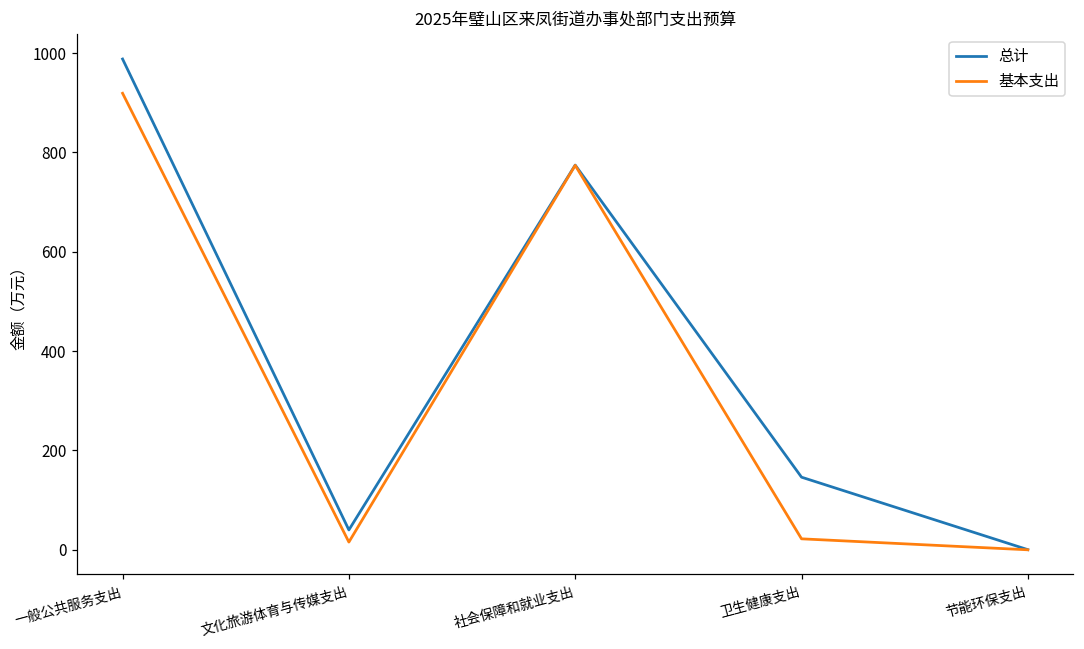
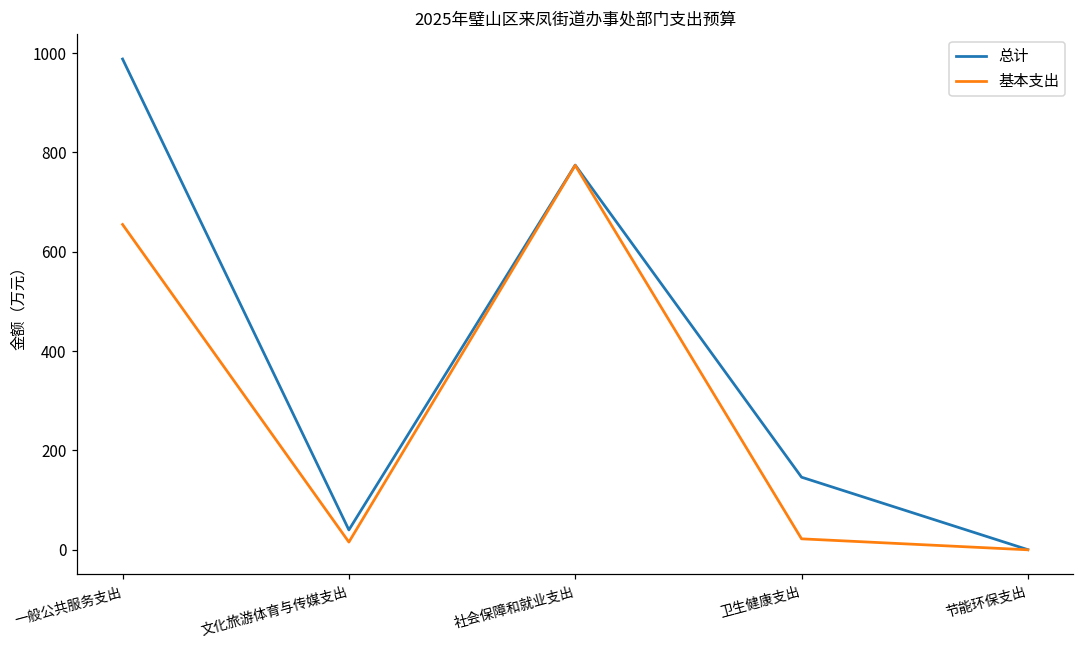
基本支出, 一般公共服务支出: 920 -> 650
